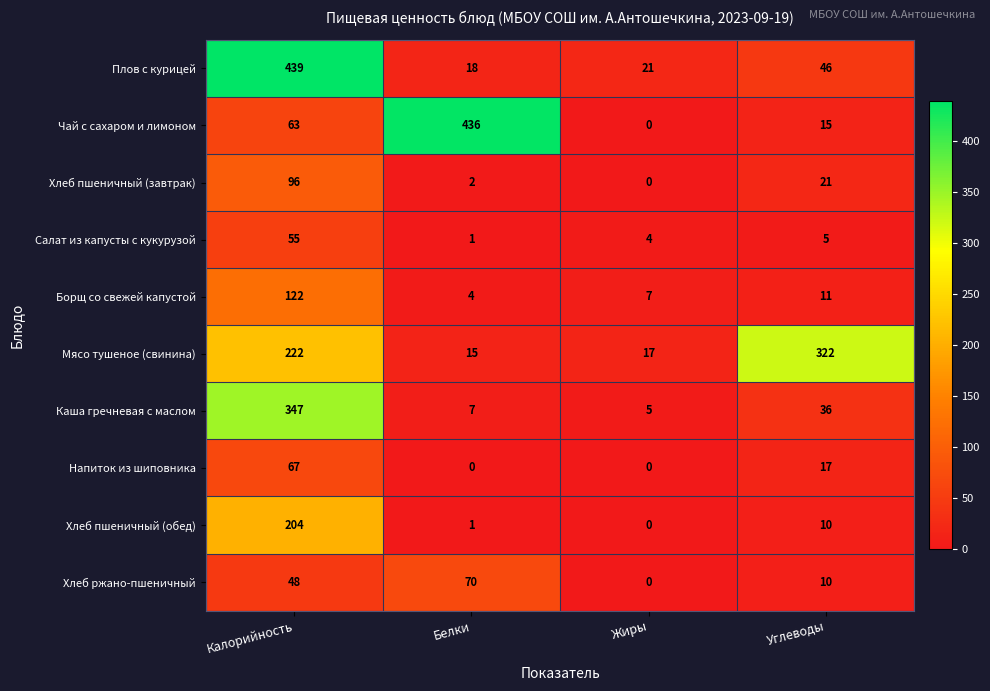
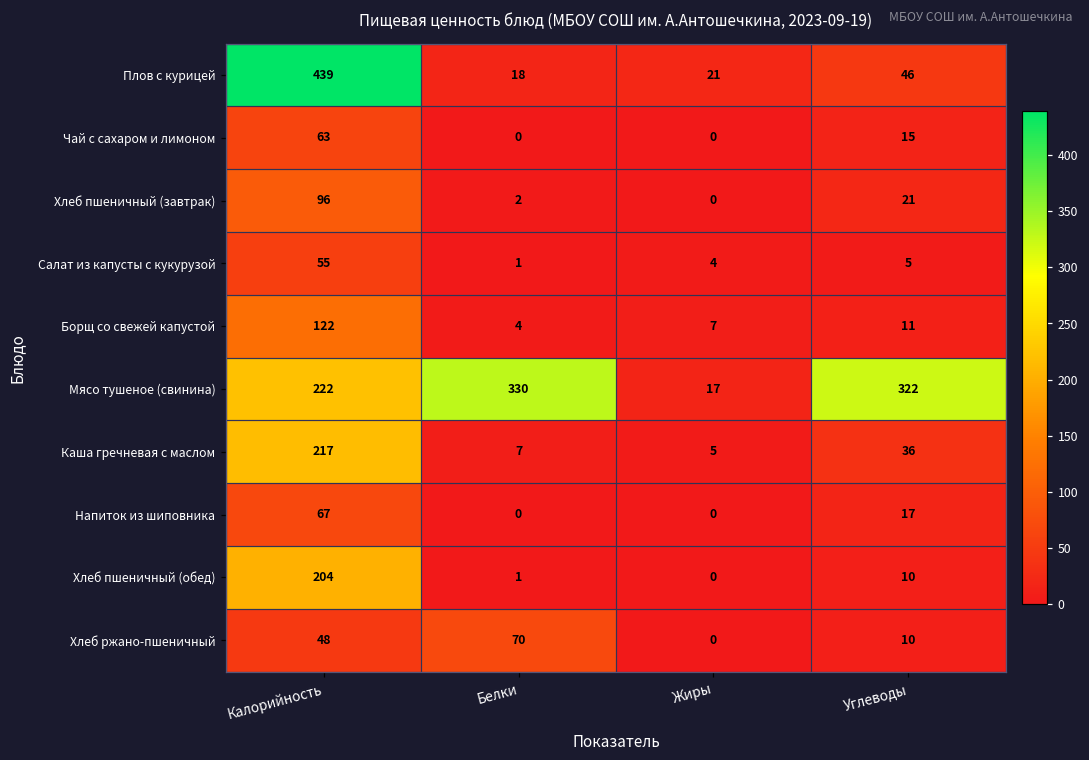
Чай с сахаром и лимоном, Белки: 436 -> 0
Мясо тушеное (свинина), Белки: 15 -> 330
Каша гречневая с маслом, Калорийность: 347 -> 217
